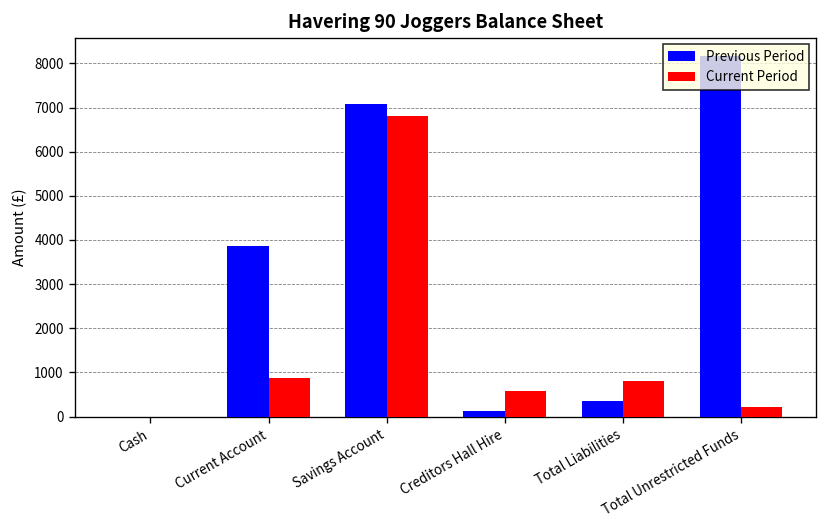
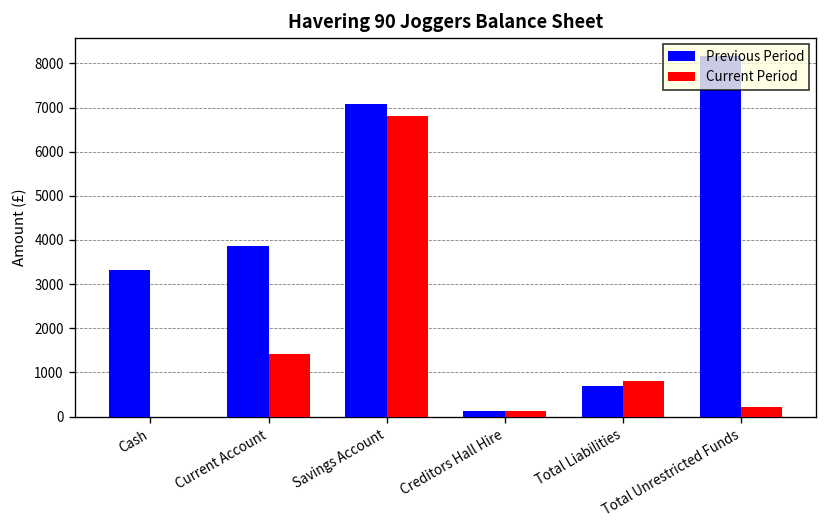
Previous Period, Cash: 0 -> 3300
Current Period, Current Account: 900 -> 1400
Current Period, Creditors Hall Hire: 600 -> 100
Previous Period, Total Liabilities: 400 -> 700
